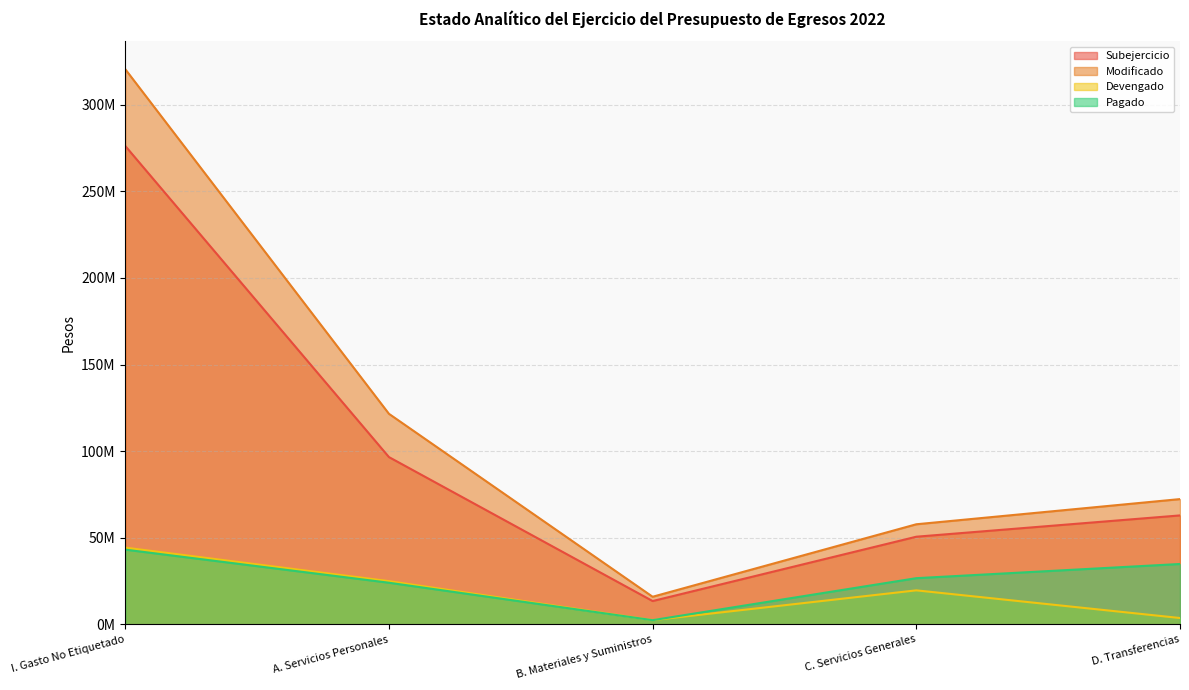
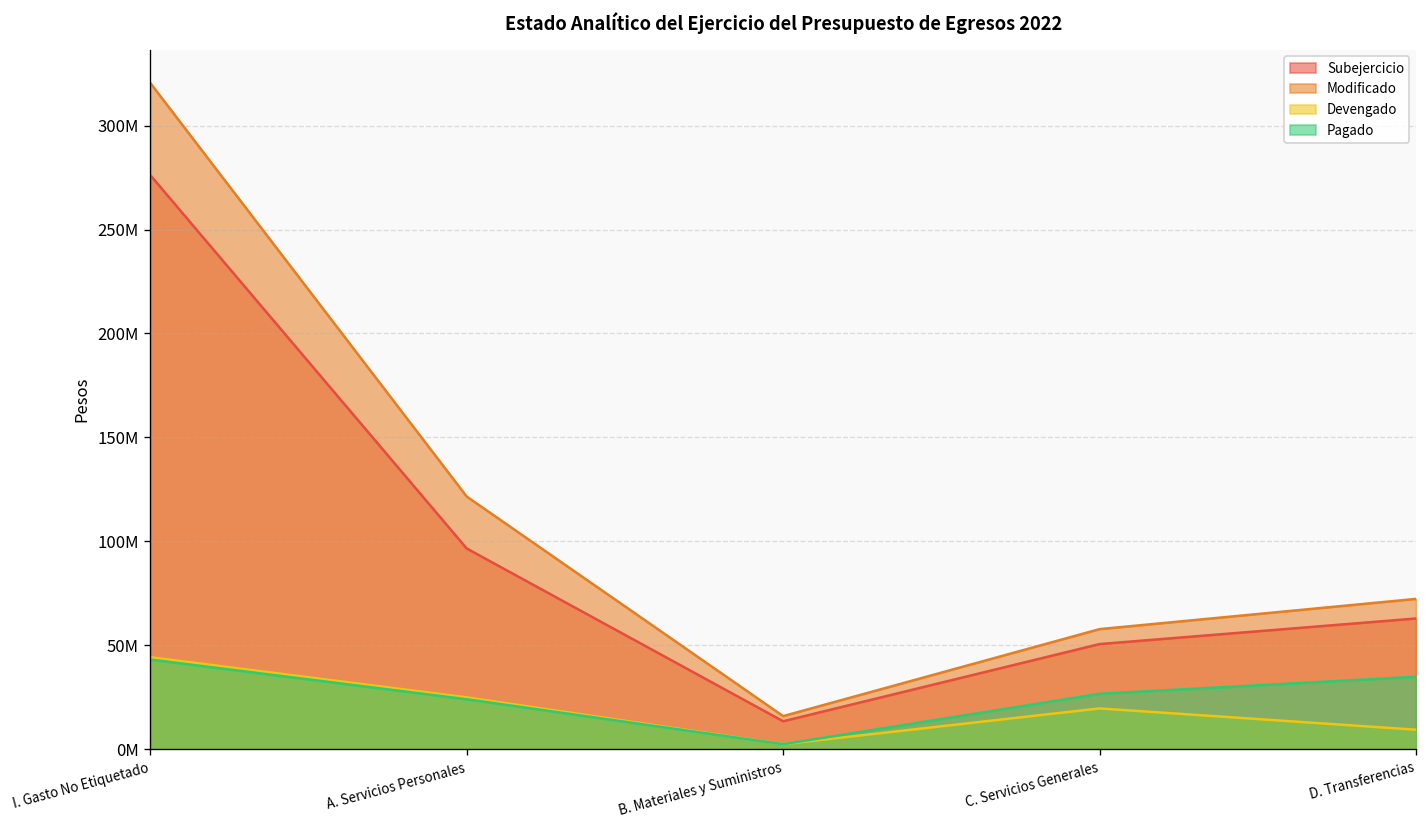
Devengado, D. Transferencias: 4000000 -> 9000000
